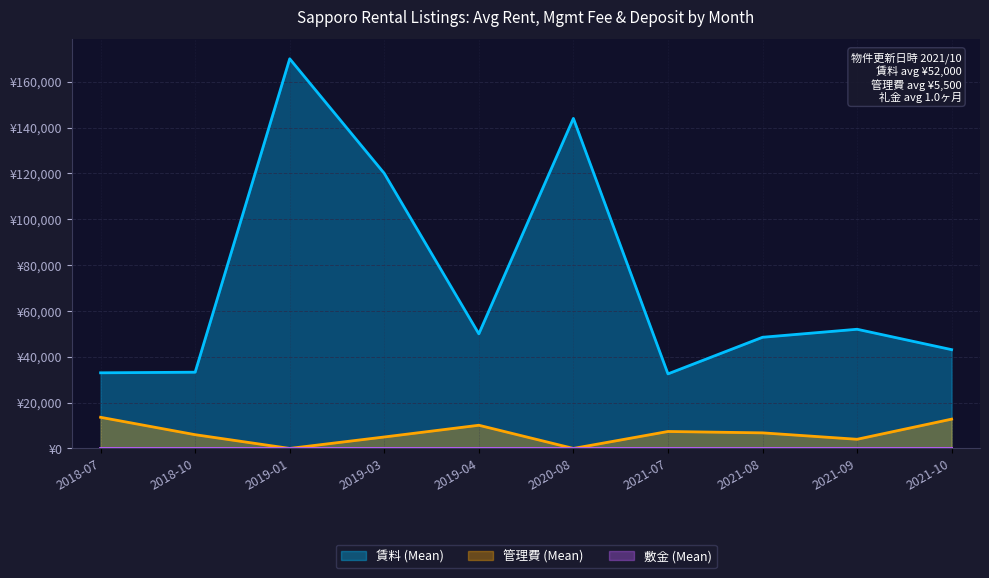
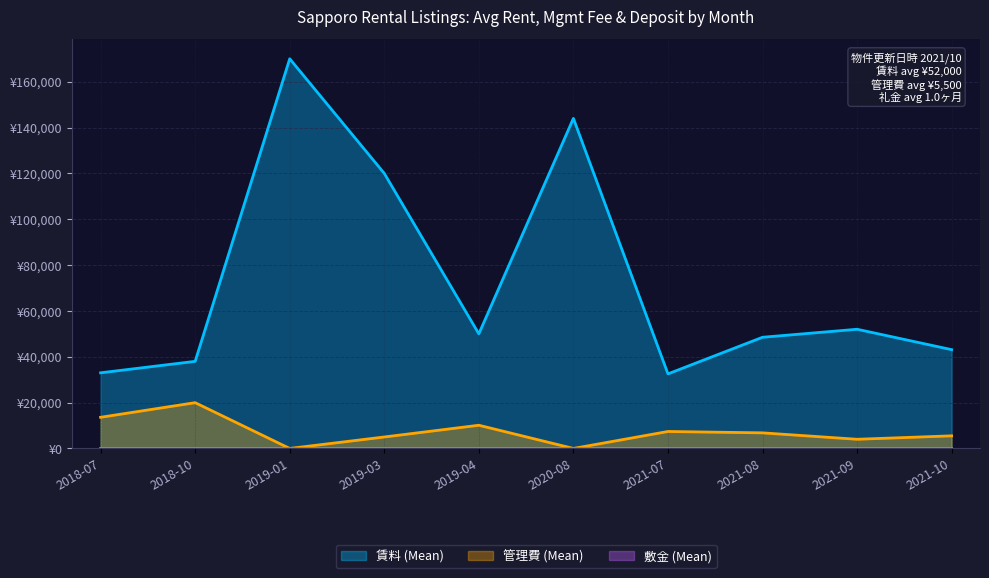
賃料 (Mean), 2018-10: ¥33,000 -> ¥38,000
管理費 (Mean), 2018-10: ¥6,000 -> ¥20,000
管理費 (Mean), 2021-10: ¥13,000 -> ¥6,000
